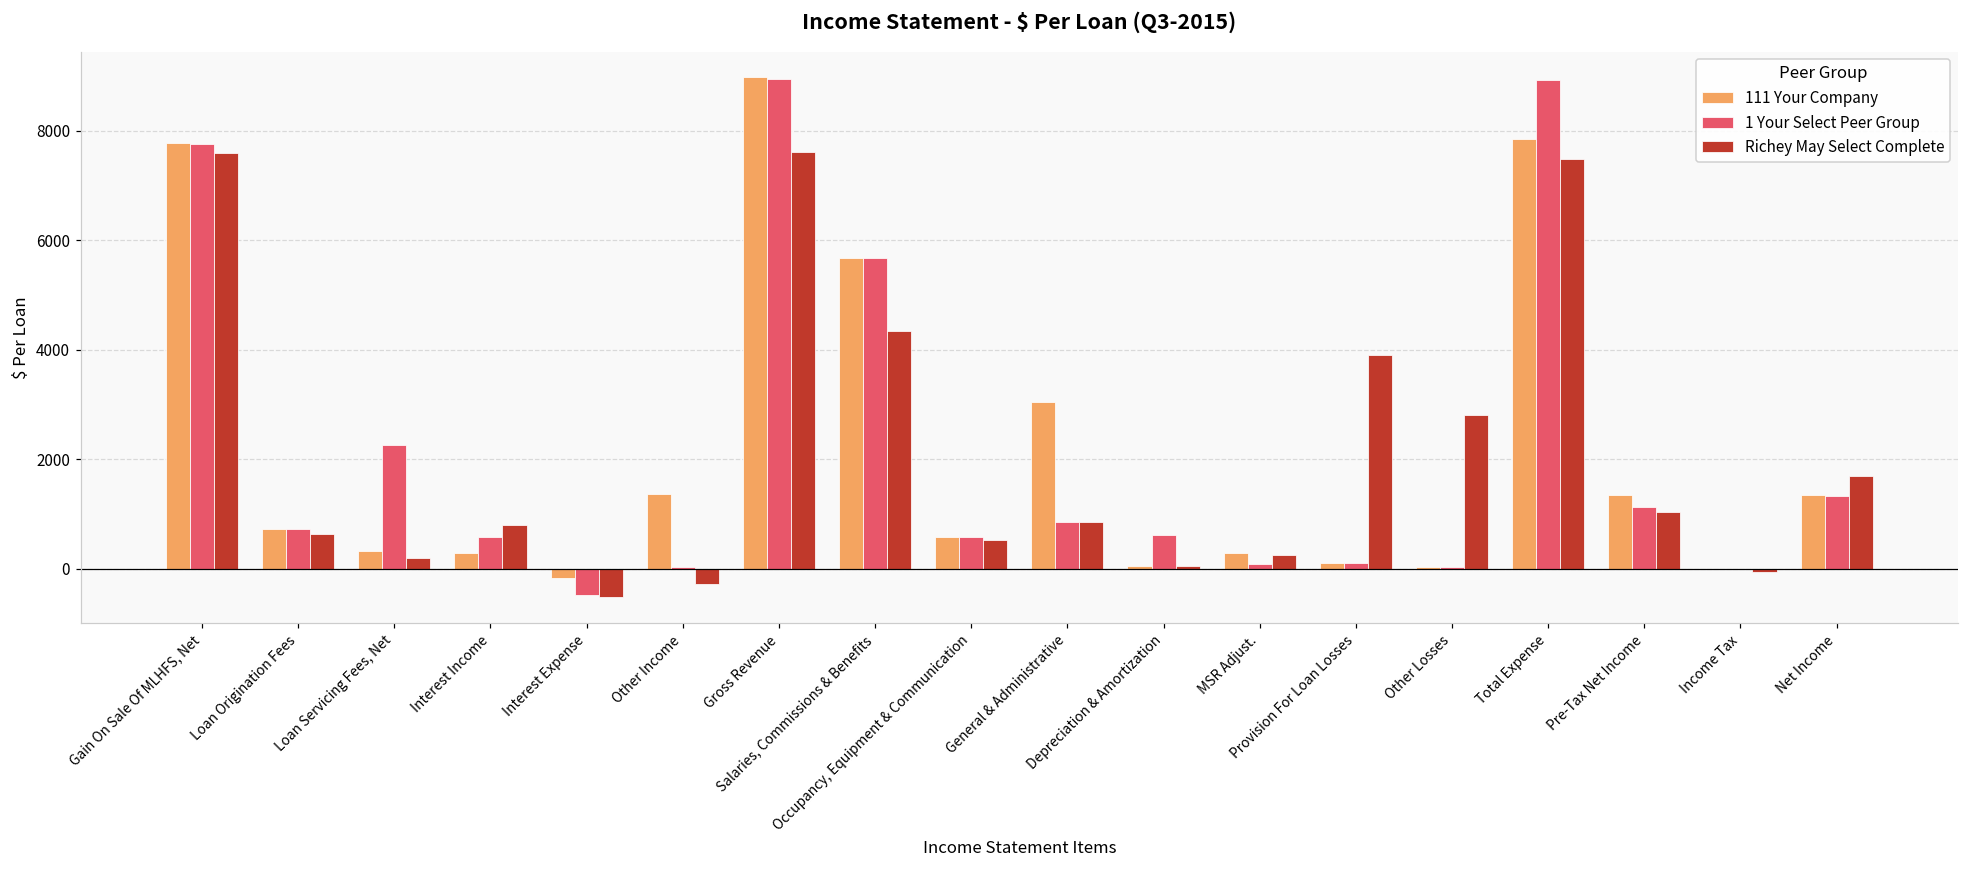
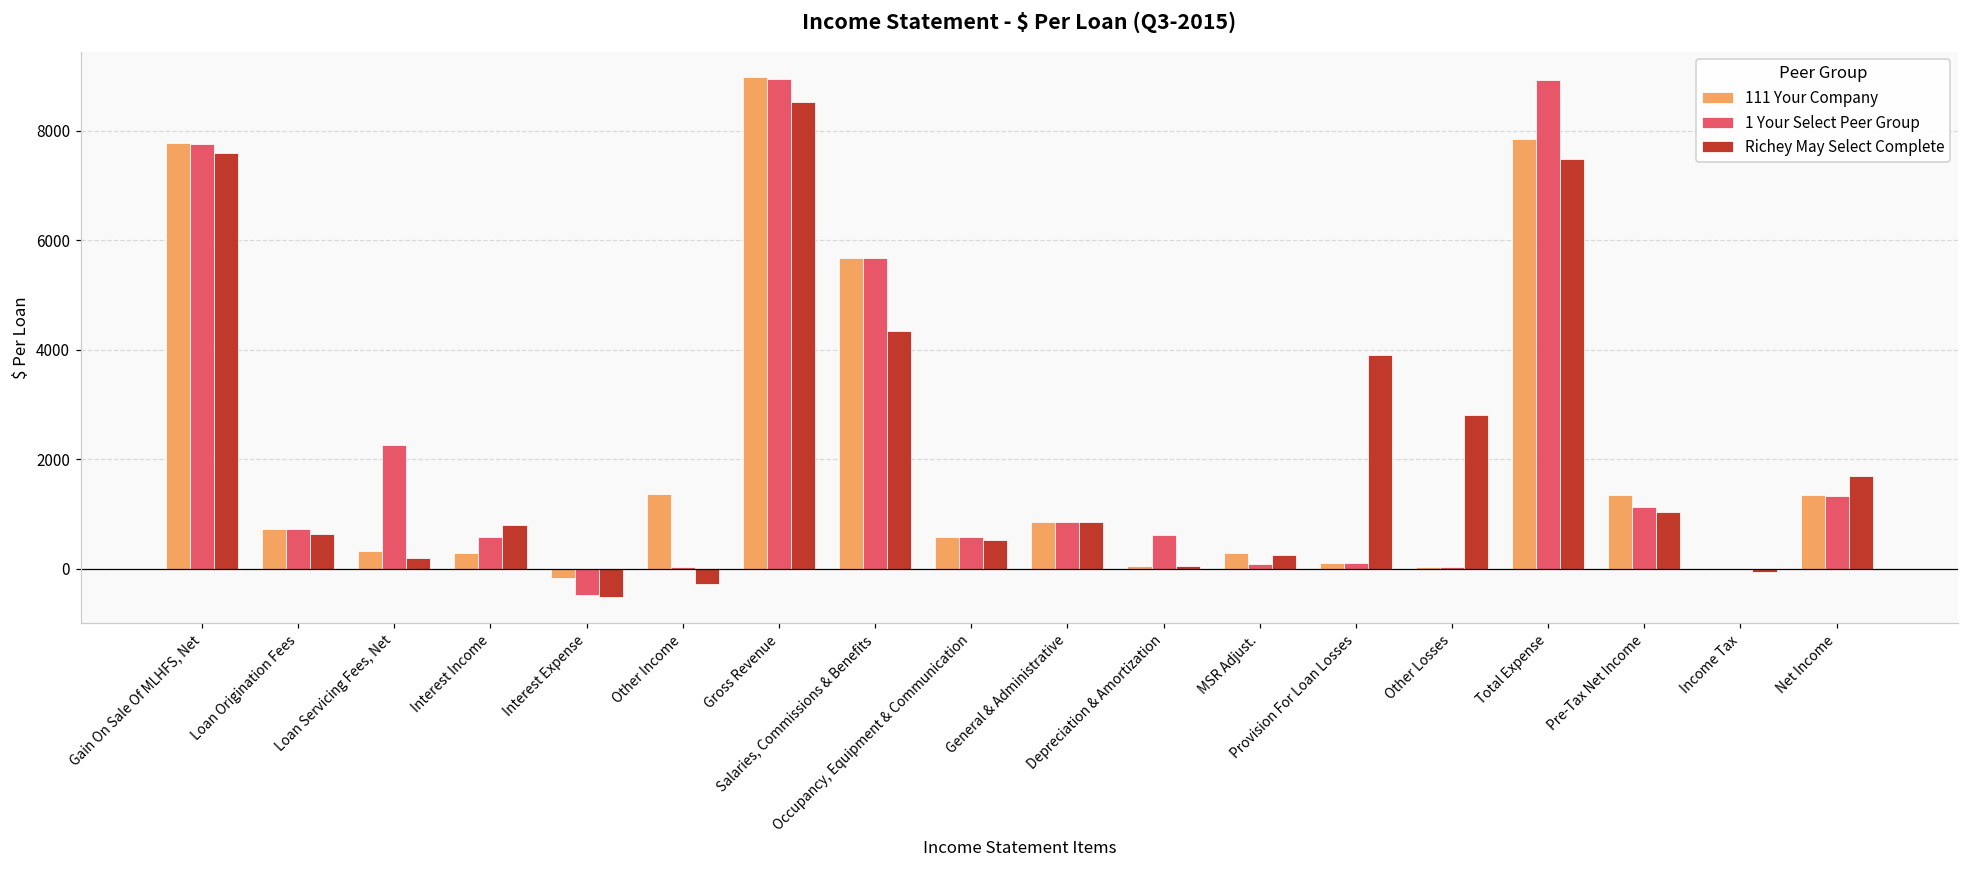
Richey May Select Complete, Gross Revenue: 7600 -> 8500
111 Your Company, General & Administrative: 3100 -> 900
